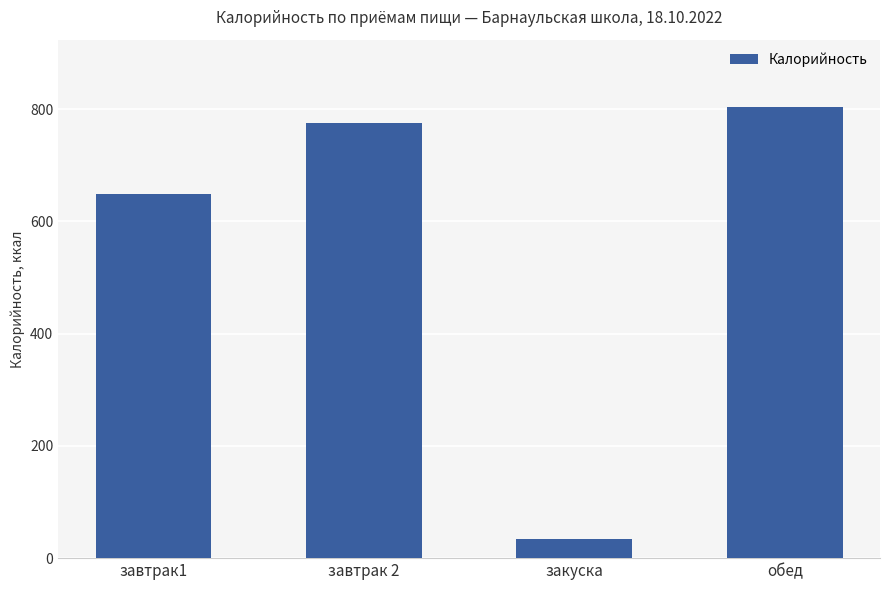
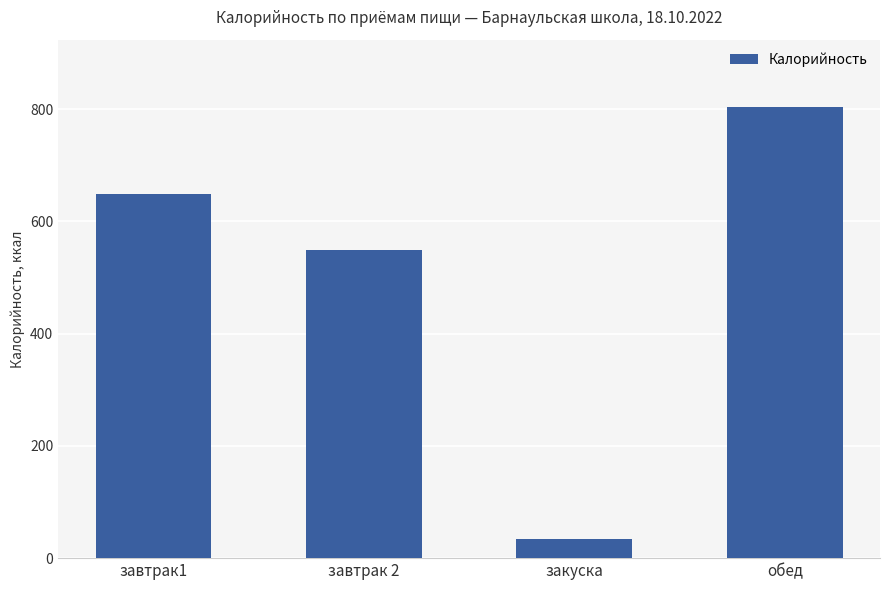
завтрак 2: 780 -> 550
